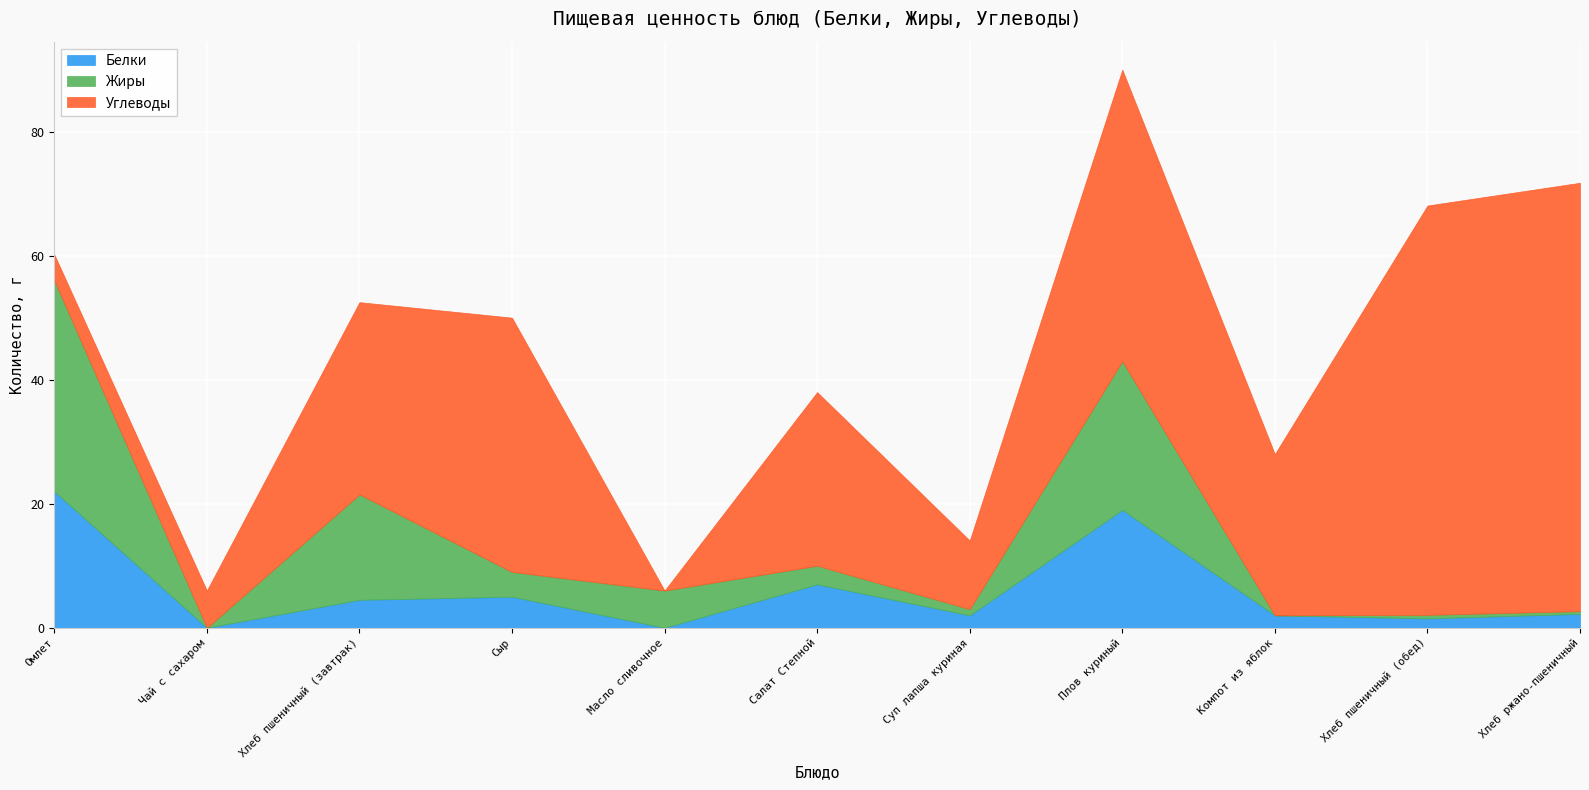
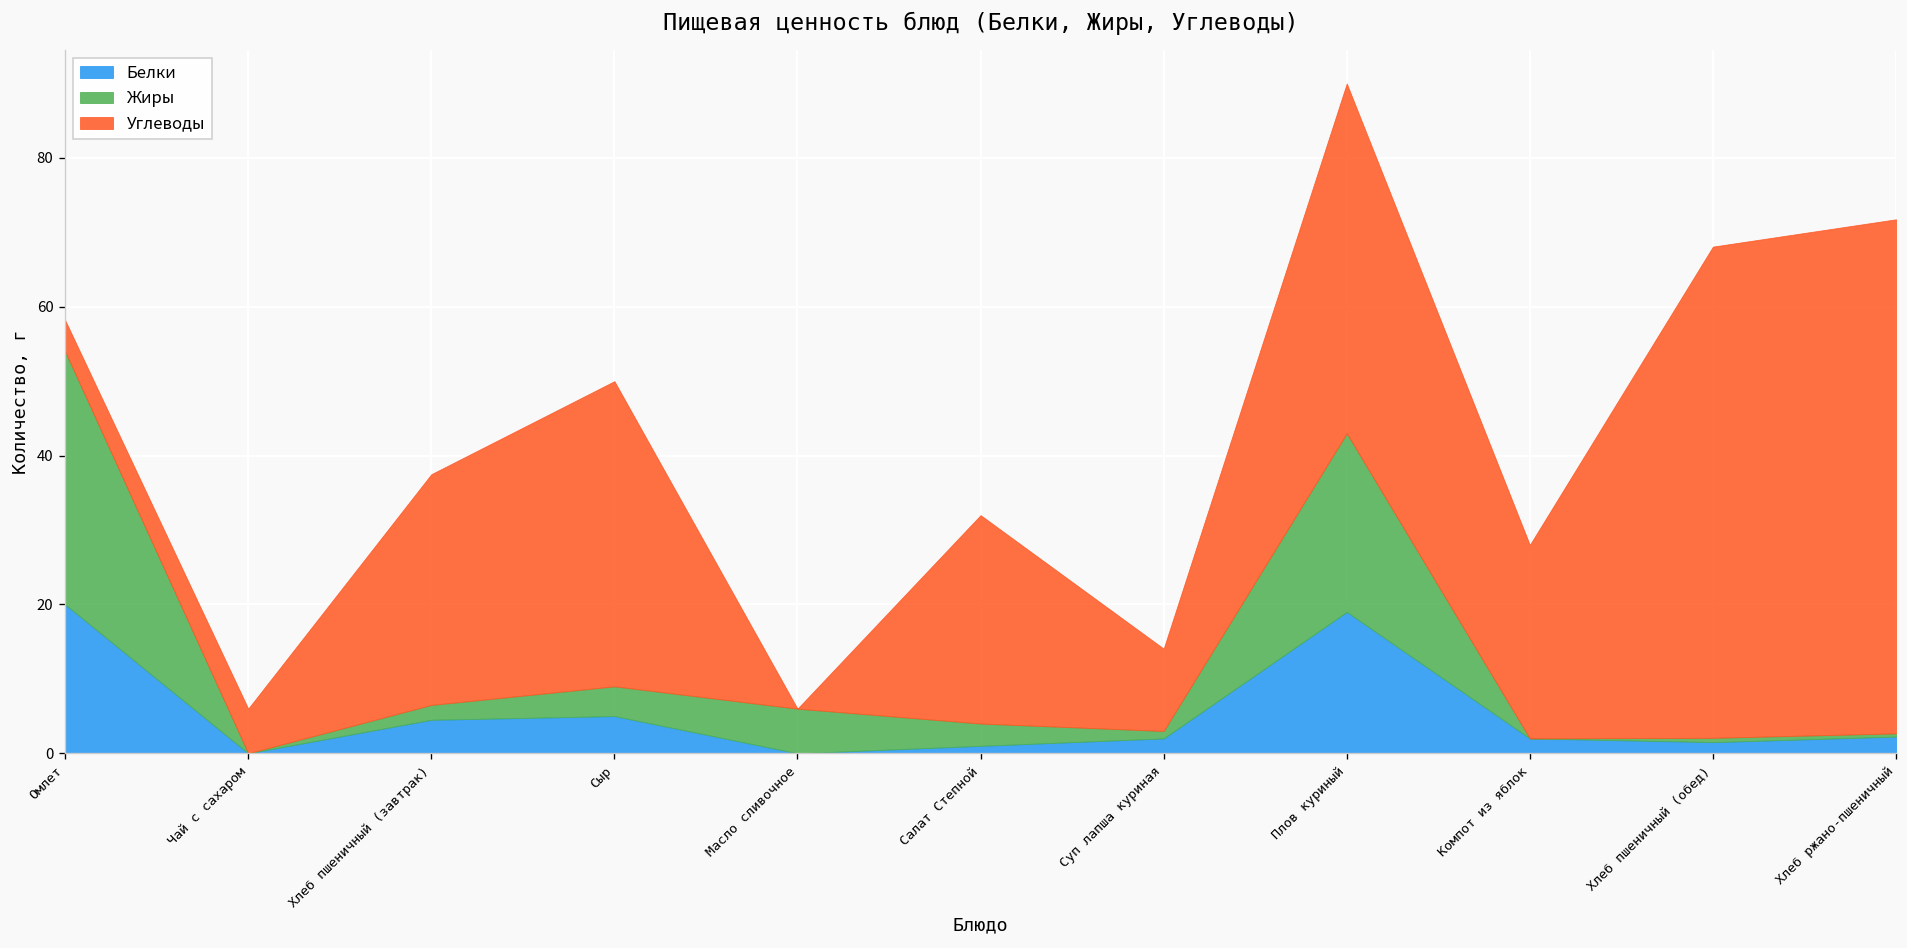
Белки, Омлет: 22 -> 20
Жиры, Хлеб пшеничный (завтрак): 17 -> 2
Белки, Салат Степной: 7 -> 1
